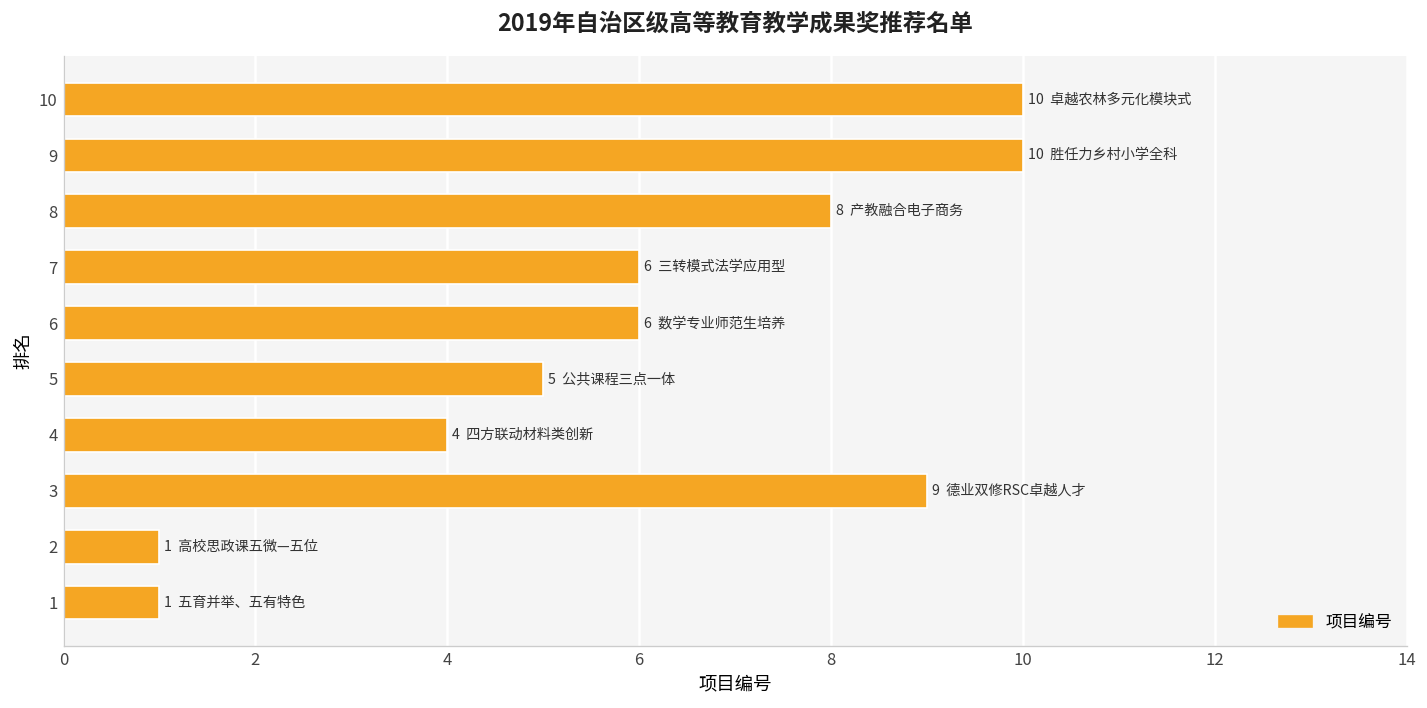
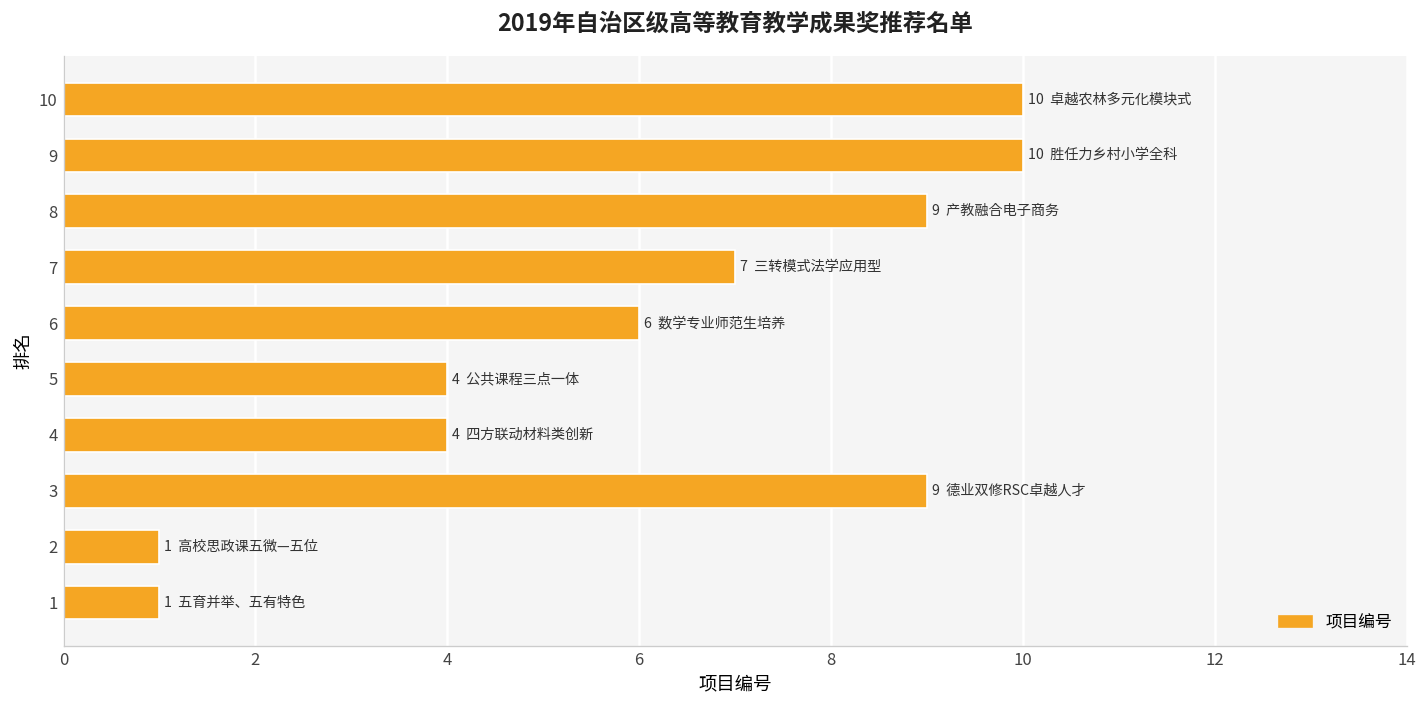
8: 8 -> 9
7: 6 -> 7
5: 5 -> 4
